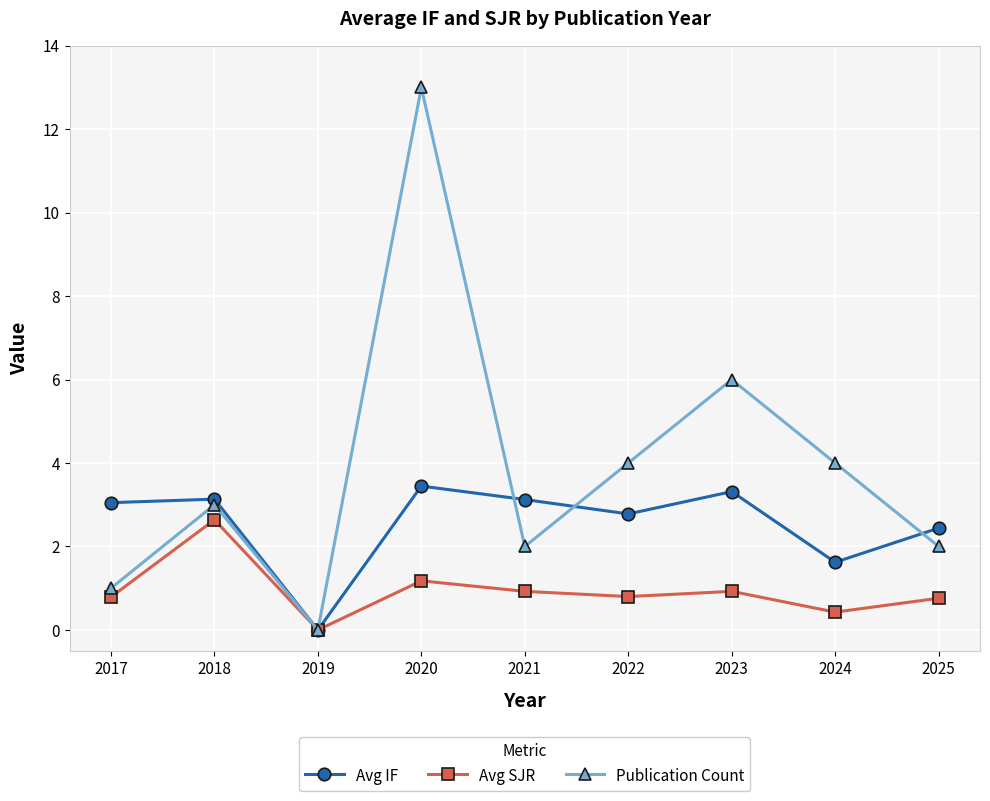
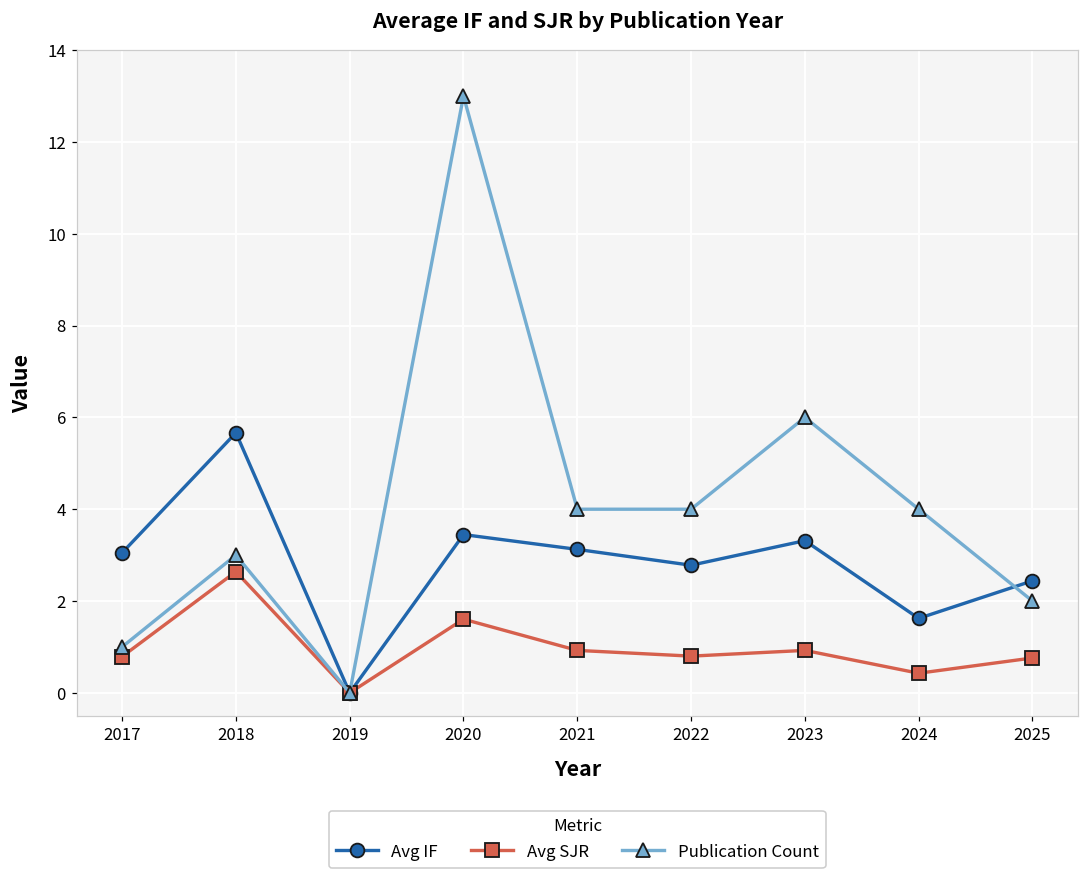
Avg IF, 2018: 3.1 -> 5.7
Avg SJR, 2020: 1.2 -> 1.6
Publication Count, 2021: 2 -> 4
